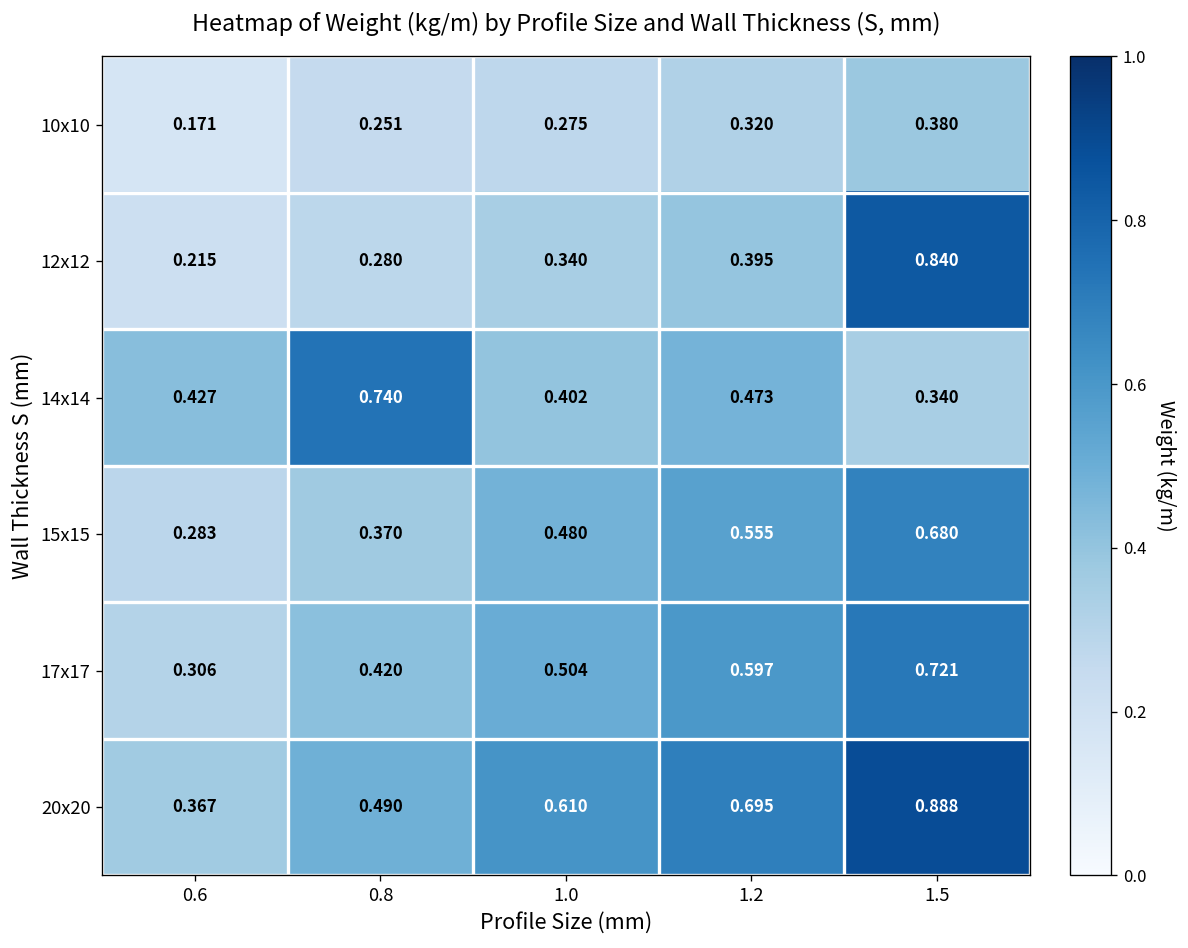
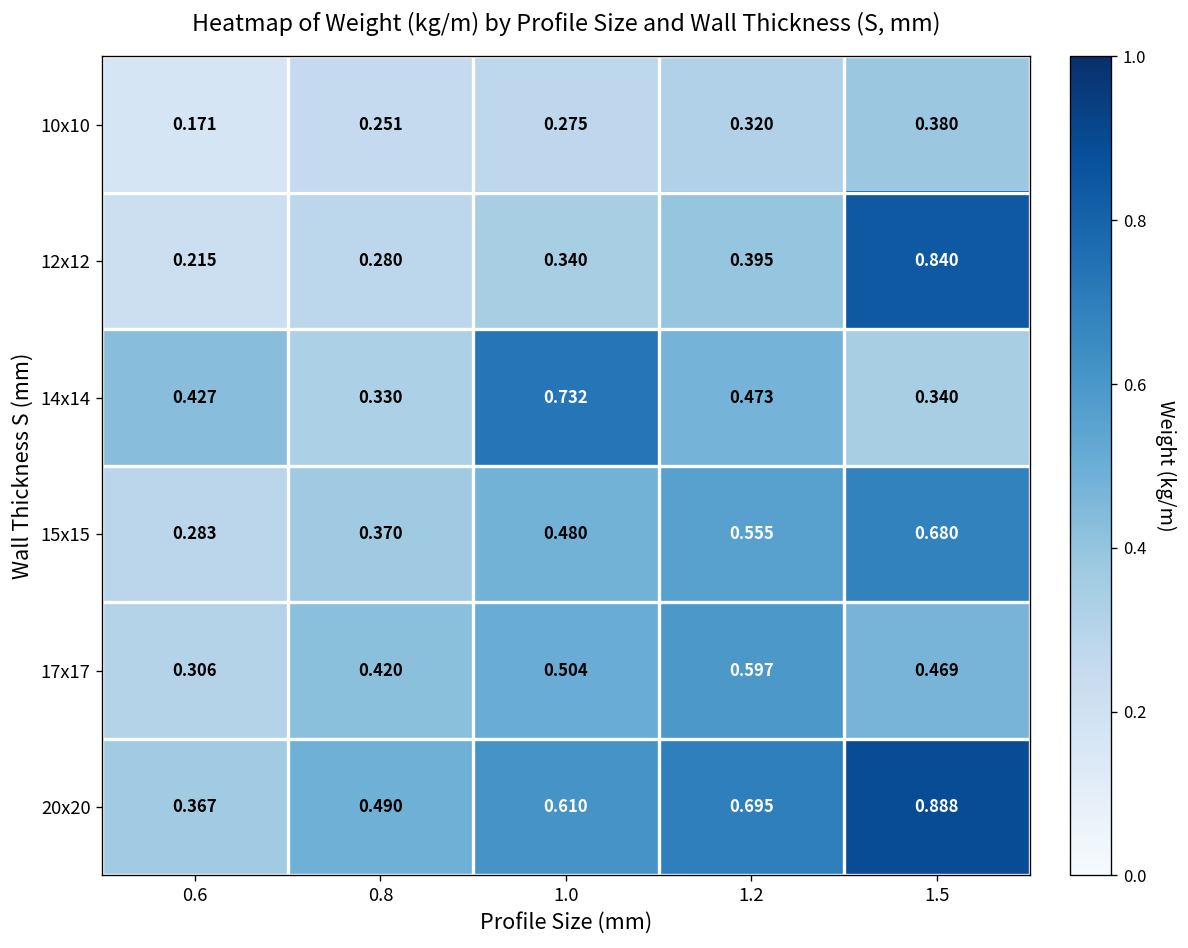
14x14, 0.8: 0.740 -> 0.330
14x14, 1.0: 0.402 -> 0.732
17x17, 1.5: 0.721 -> 0.469
